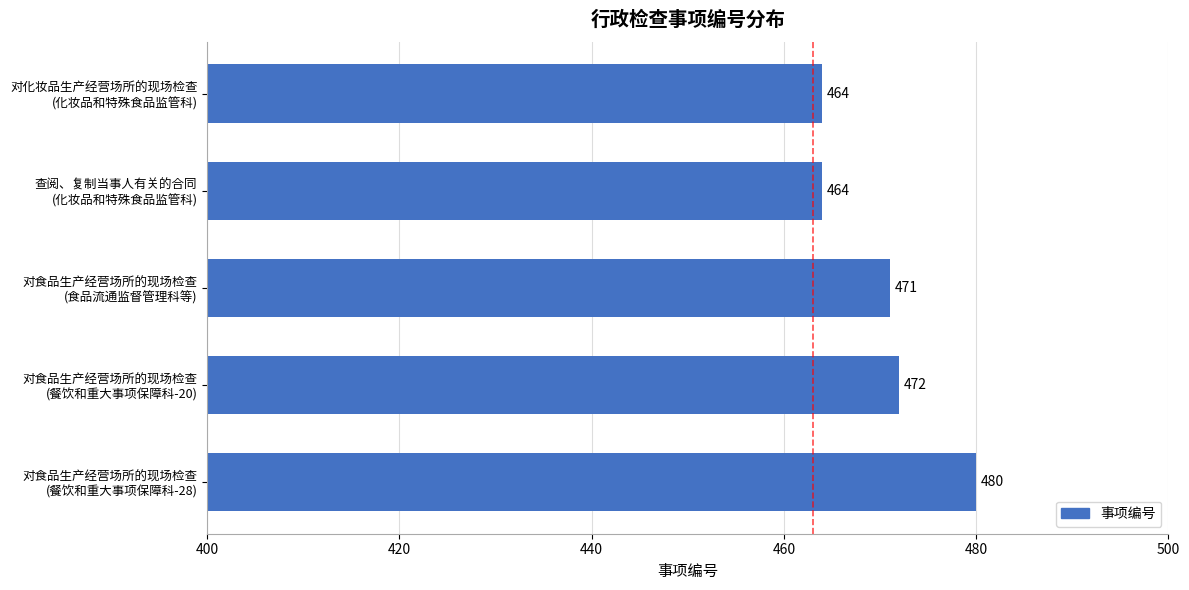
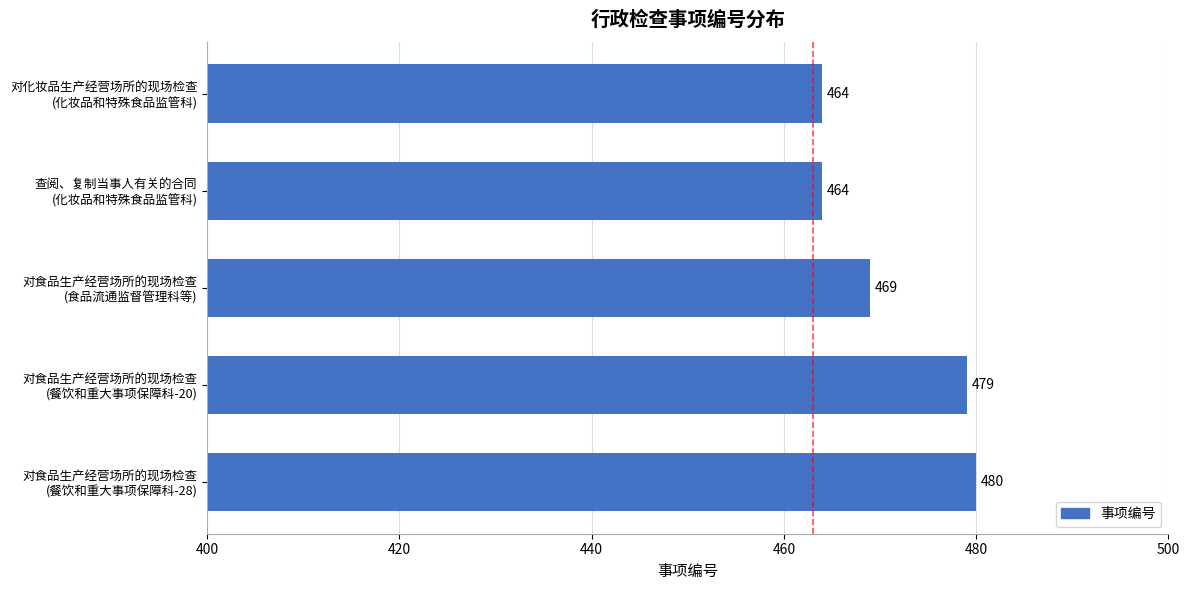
对食品生产经营场所的现场检查 (食品流通监督管理科等): 471 -> 469
对食品生产经营场所的现场检查 (餐饮和重大事项保障科-20): 472 -> 479
